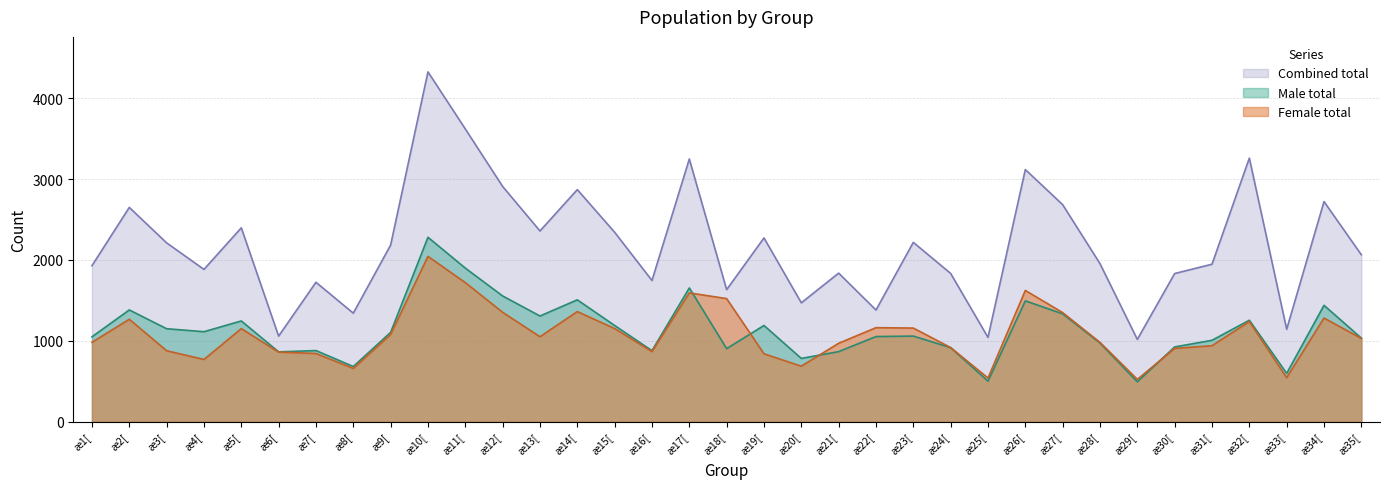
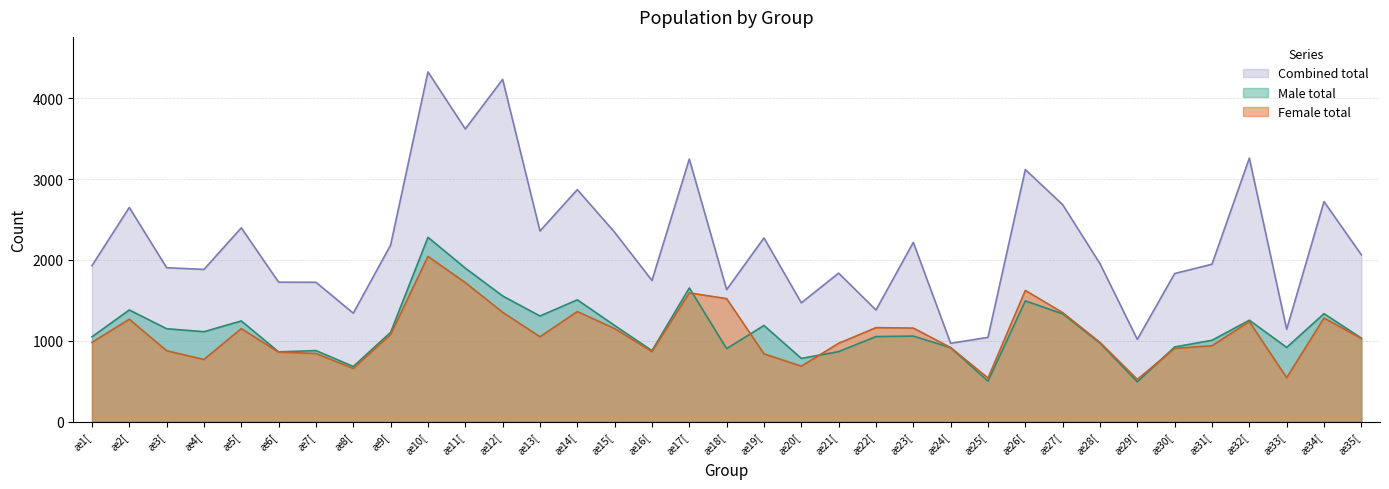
Combined total, æ3[: 2200 -> 1900
Combined total, æ6[: 1100 -> 1700
Combined total, æ12[: 2900 -> 4200
Combined total, æ24[: 1800 -> 1000
Male total, æ33[: 600 -> 900
Male total, æ34[: 1400 -> 1300
